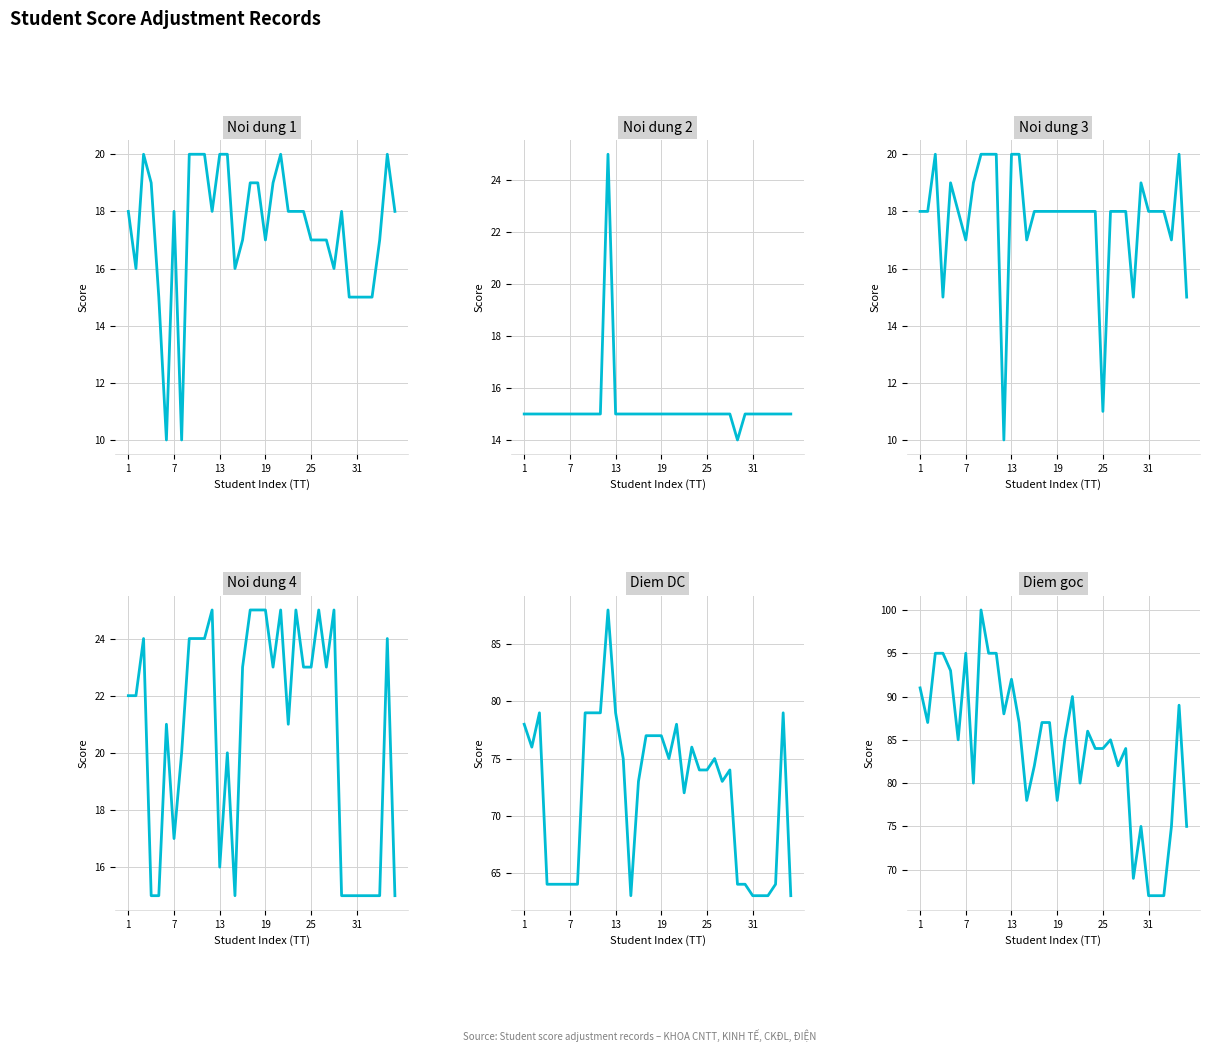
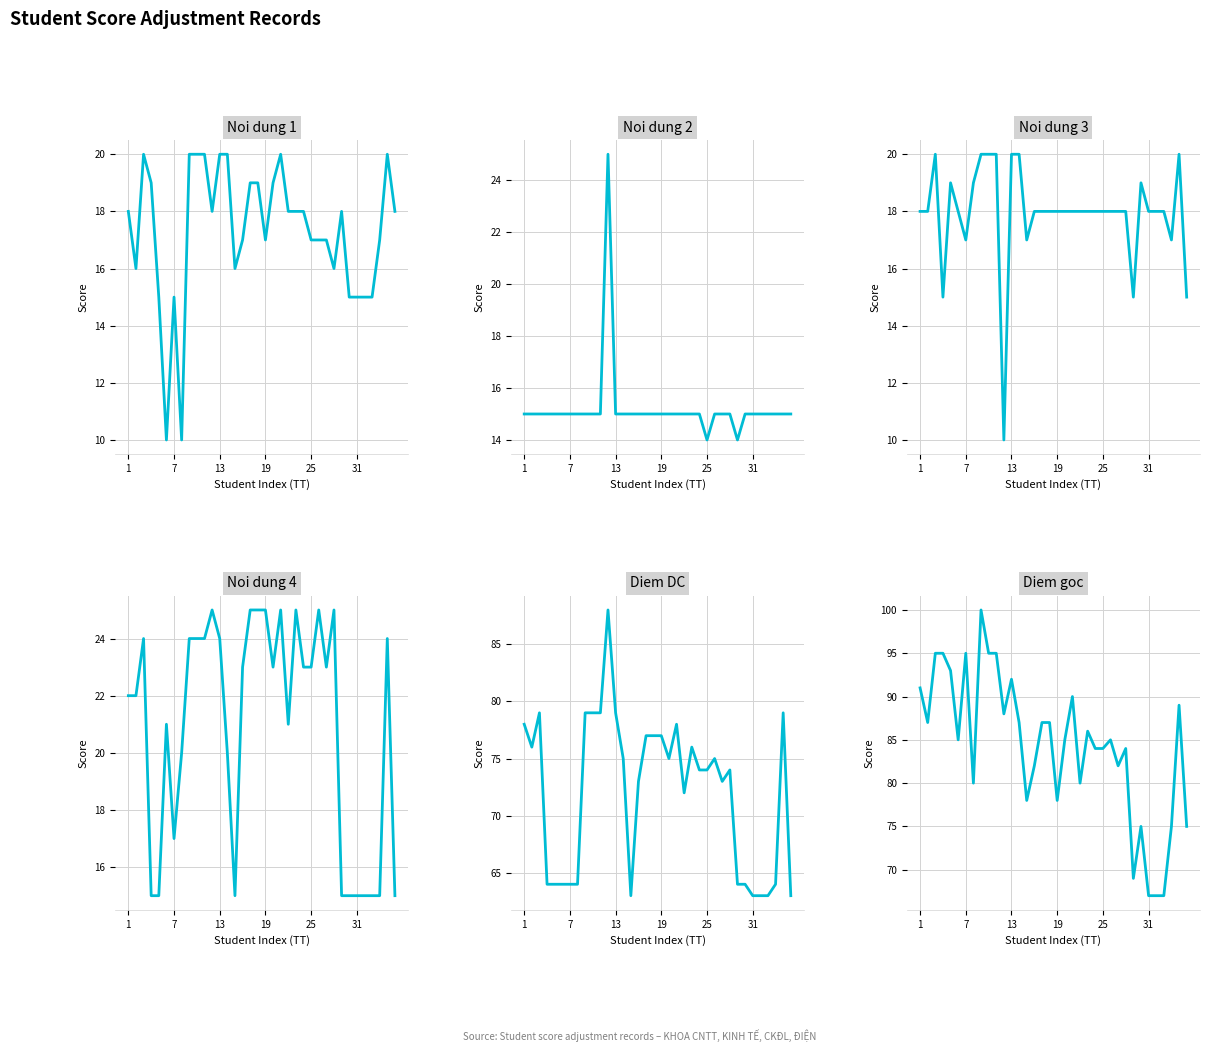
Noi dung 1, 7: 18 -> 15
Noi dung 2, 25: 15 -> 14
Noi dung 3, 25: 11 -> 18
Noi dung 4, 13: 16 -> 24
